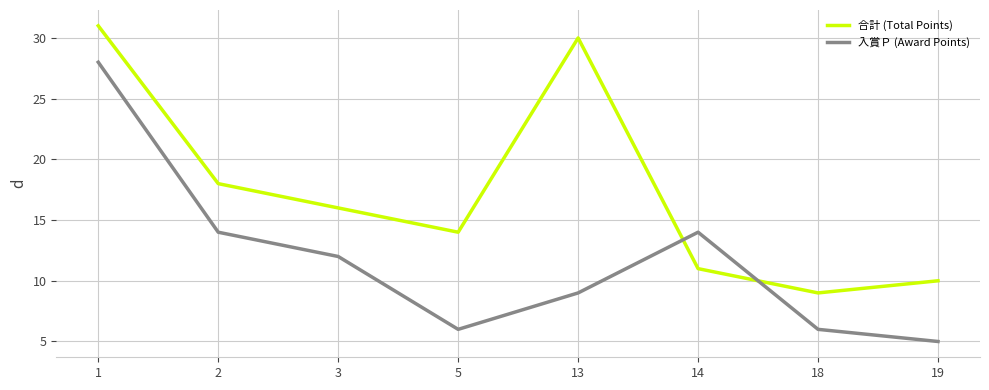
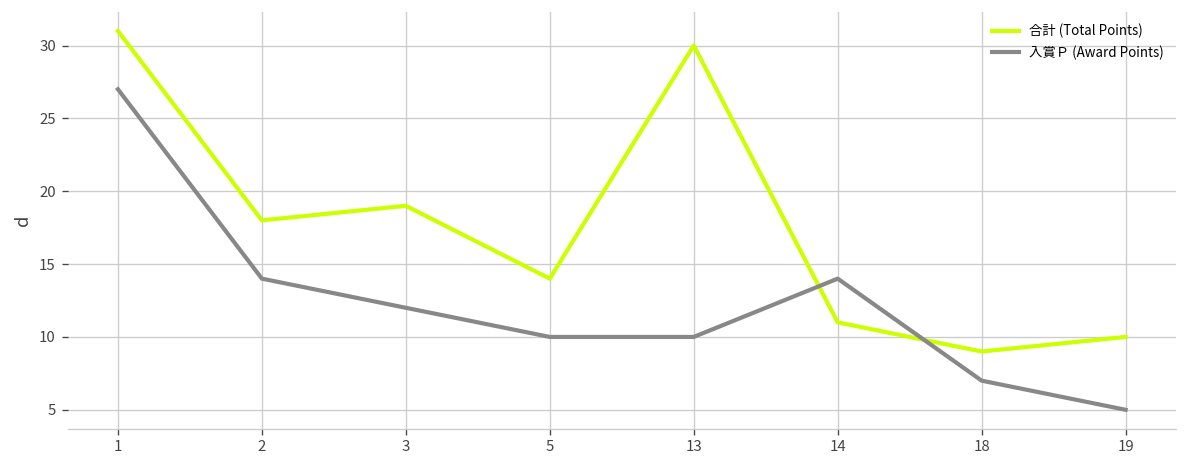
入賞Ｐ (Award Points), 1: 28 -> 27
合計 (Total Points), 3: 16 -> 19
入賞Ｐ (Award Points), 5: 6 -> 10
入賞Ｐ (Award Points), 13: 9 -> 10
入賞Ｐ (Award Points), 18: 6 -> 7
